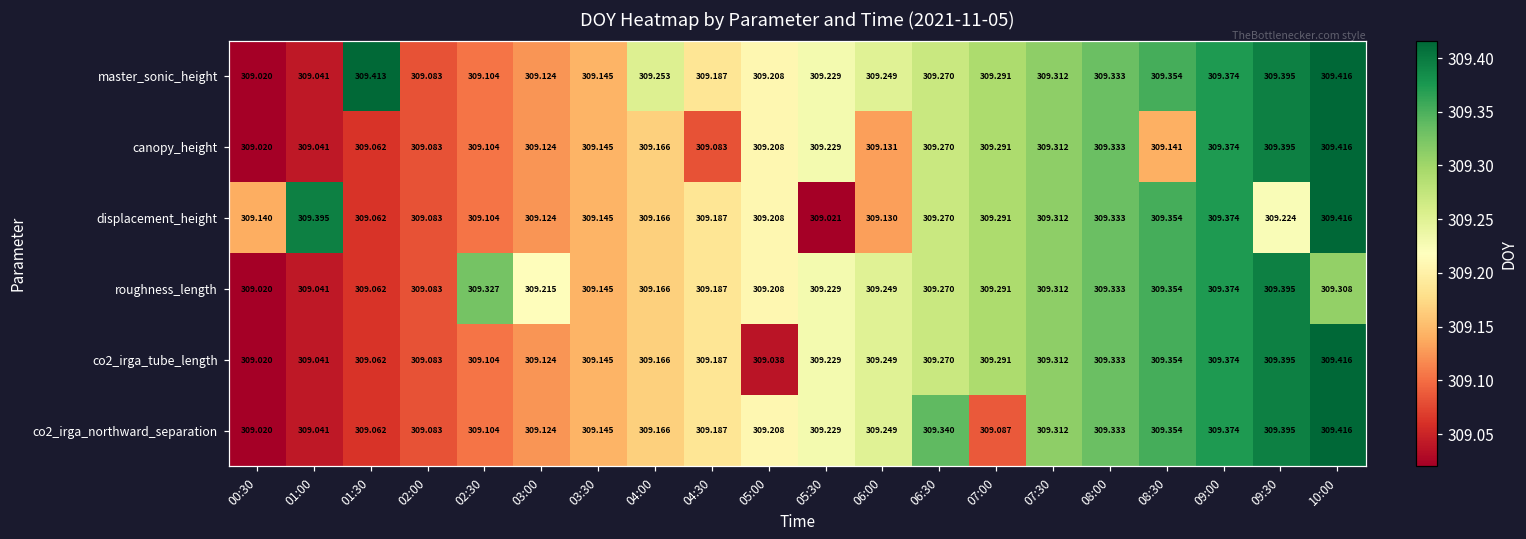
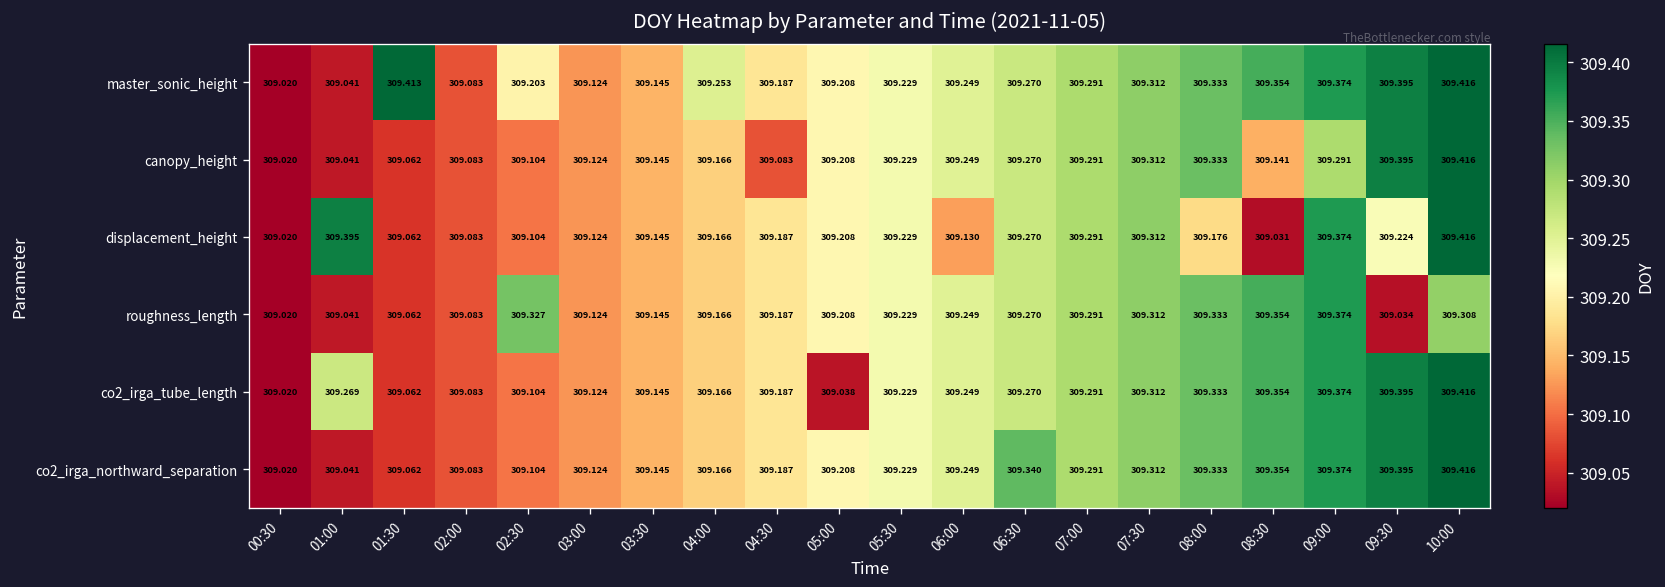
master_sonic_height, 02:30: 309.104 -> 309.203
canopy_height, 06:00: 309.131 -> 309.249
canopy_height, 09:00: 309.374 -> 309.291
displacement_height, 00:30: 309.140 -> 309.020
displacement_height, 05:30: 309.021 -> 309.229
displacement_height, 08:00: 309.333 -> 309.176
displacement_height, 08:30: 309.354 -> 309.031
roughness_length, 03:00: 309.215 -> 309.124
roughness_length, 09:30: 309.395 -> 309.034
co2_irga_tube_length, 01:00: 309.041 -> 309.269
co2_irga_northward_separation, 07:00: 309.087 -> 309.291
